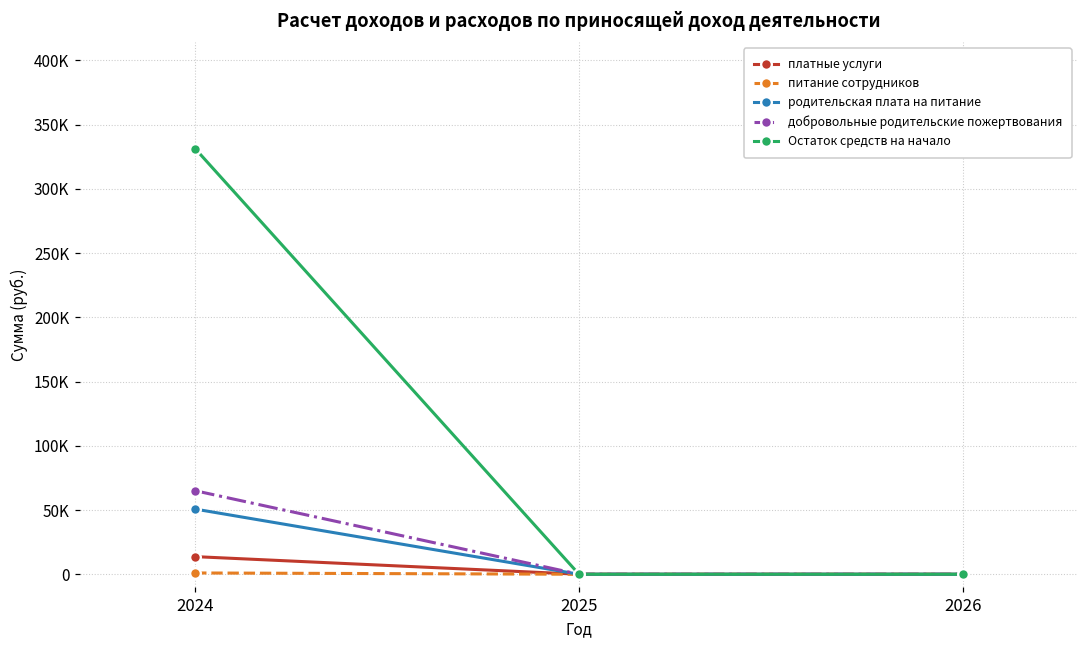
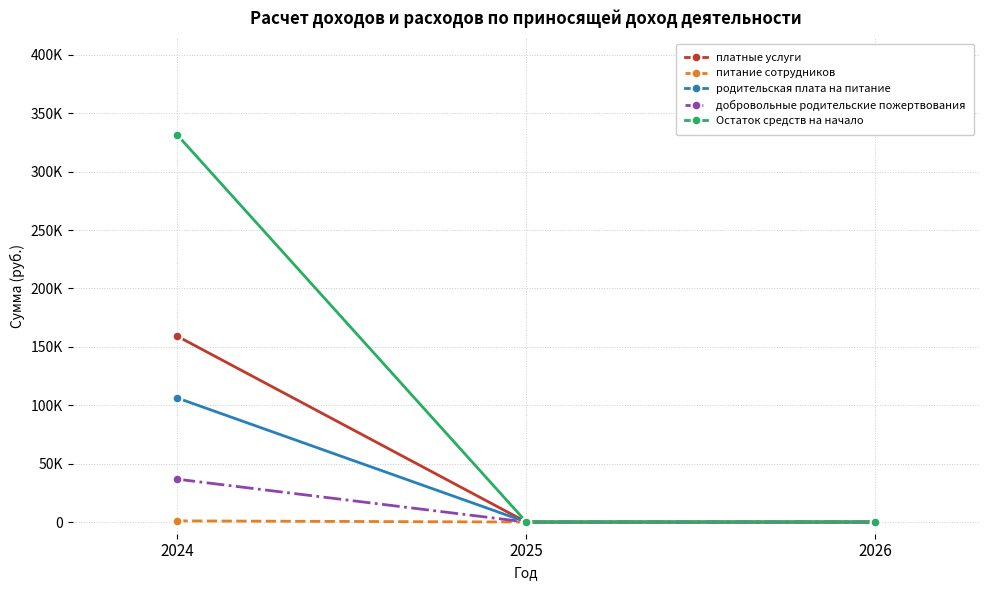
платные услуги, 2024: 14000 -> 159000
родительская плата на питание, 2024: 51000 -> 106000
добровольные родительские пожертвования, 2024: 65000 -> 37000
